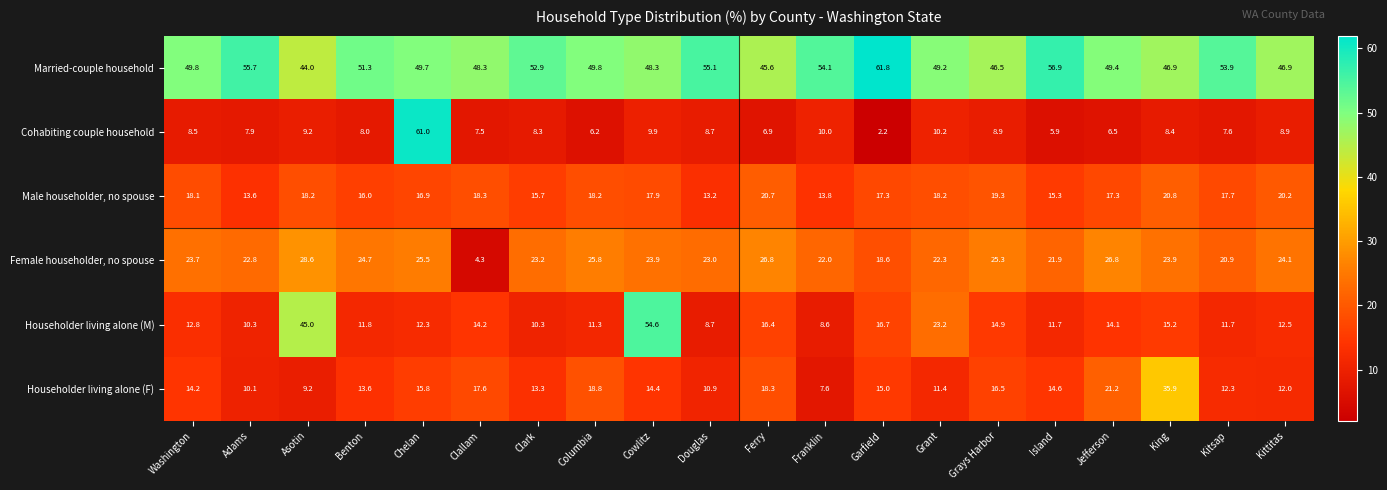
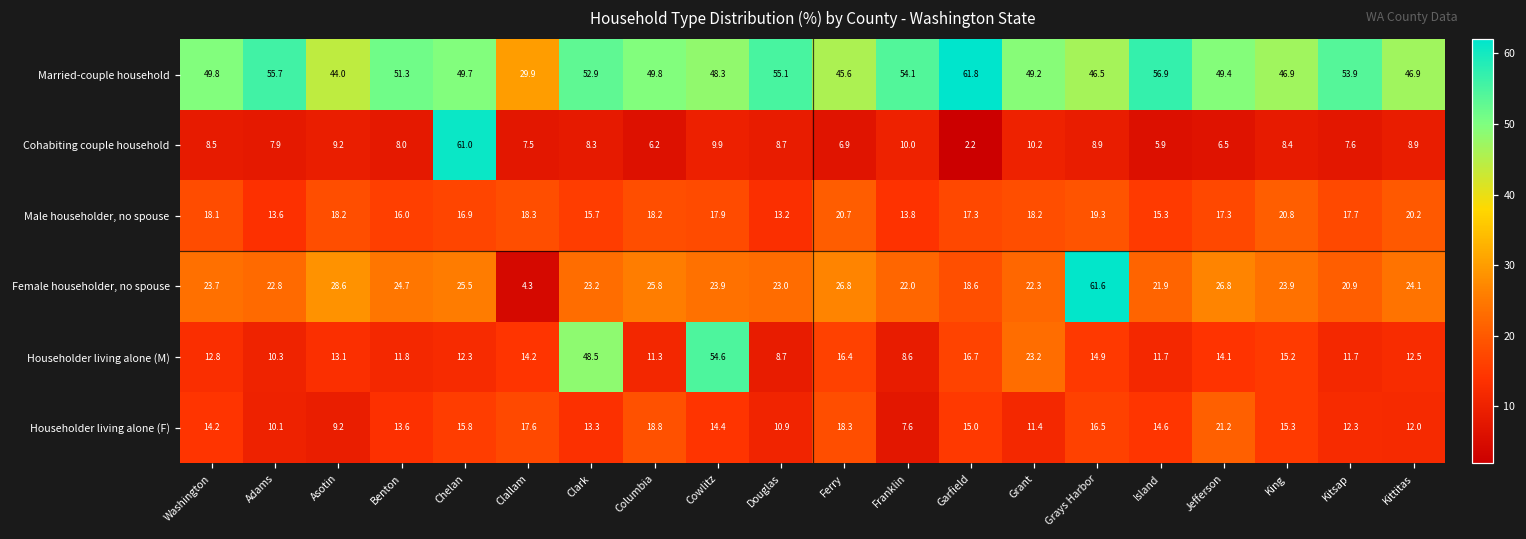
Married-couple household, Clallam: 48.3 -> 29.9
Female householder, no spouse, Grays Harbor: 25.3 -> 61.6
Householder living alone (M), Asotin: 45.0 -> 13.1
Householder living alone (M), Clark: 10.3 -> 48.5
Householder living alone (F), King: 35.9 -> 15.3
